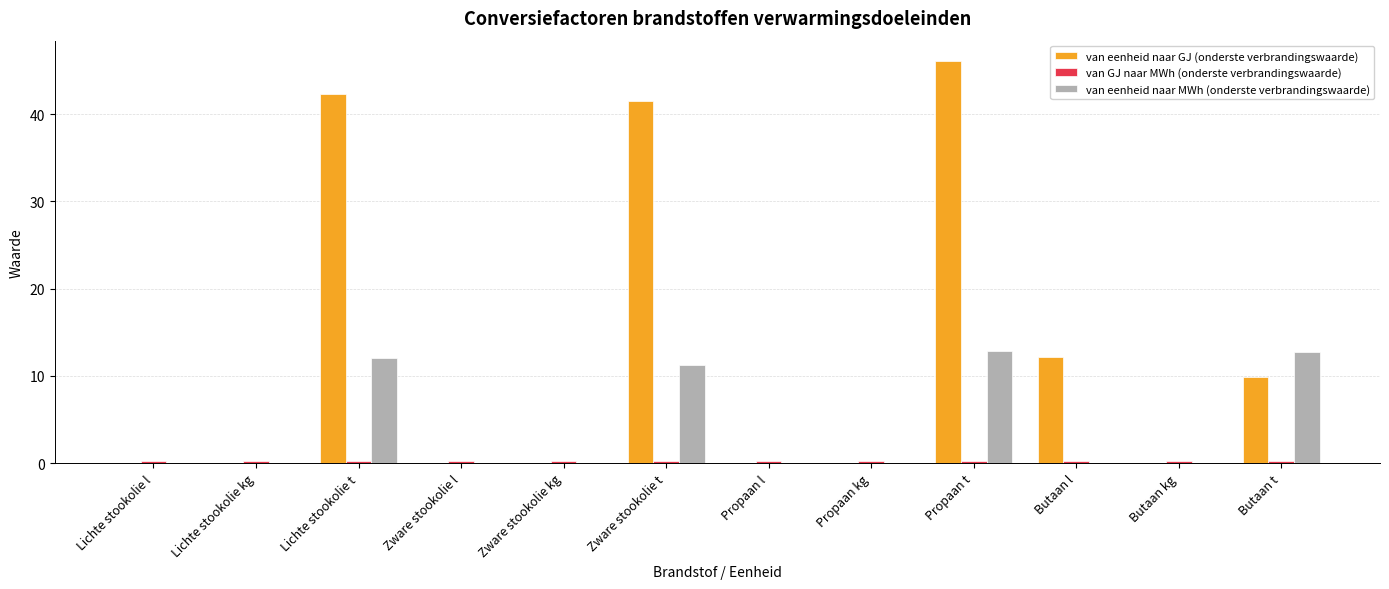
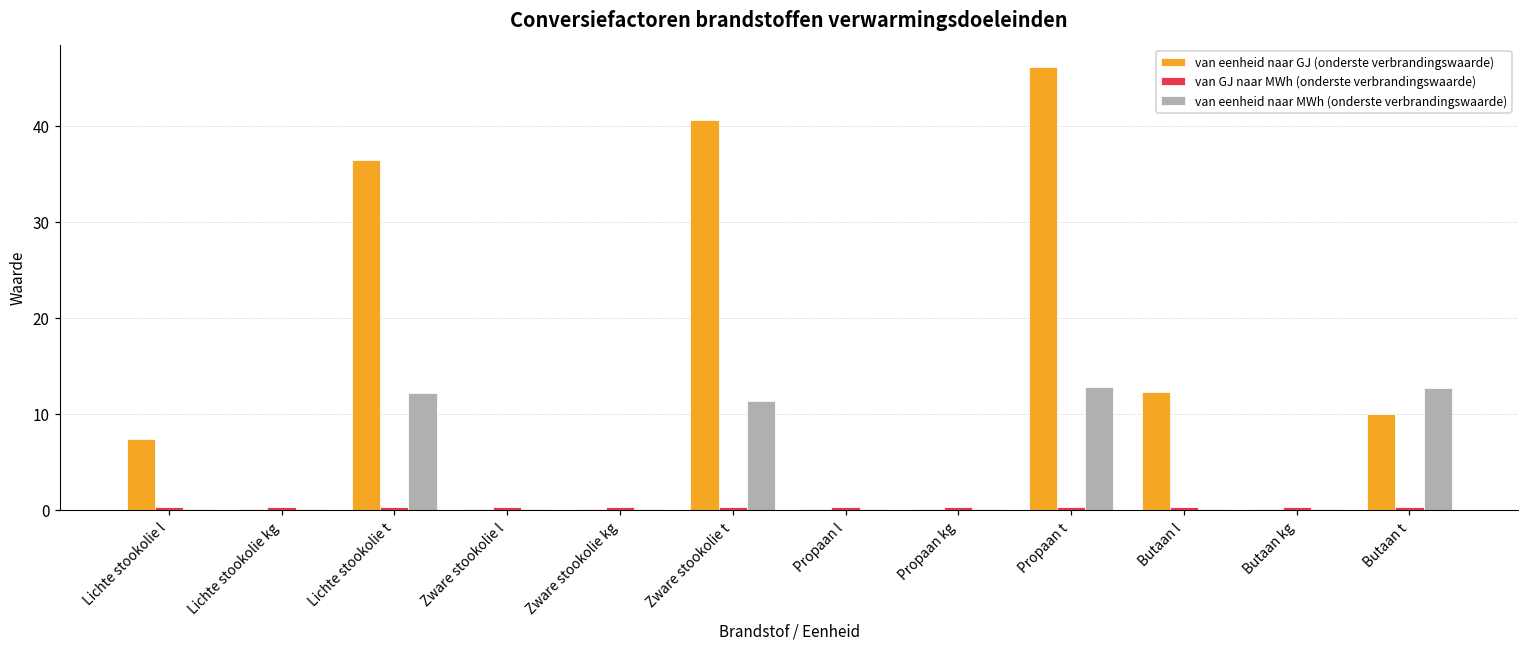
van eenheid naar GJ (onderste verbrandingswaarde), Lichte stookolie l: 0 -> 7
van eenheid naar GJ (onderste verbrandingswaarde), Lichte stookolie t: 42 -> 36
van eenheid naar GJ (onderste verbrandingswaarde), Zware stookolie t: 42 -> 41
